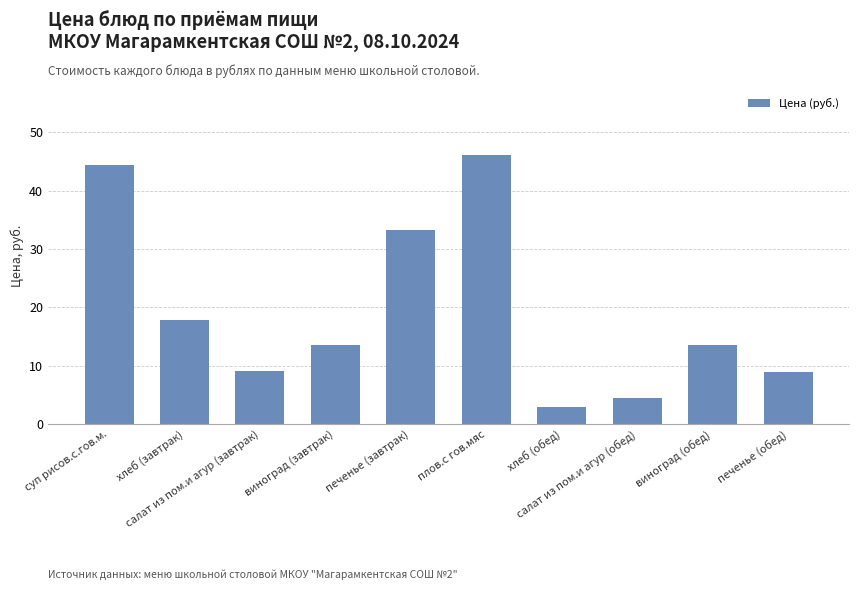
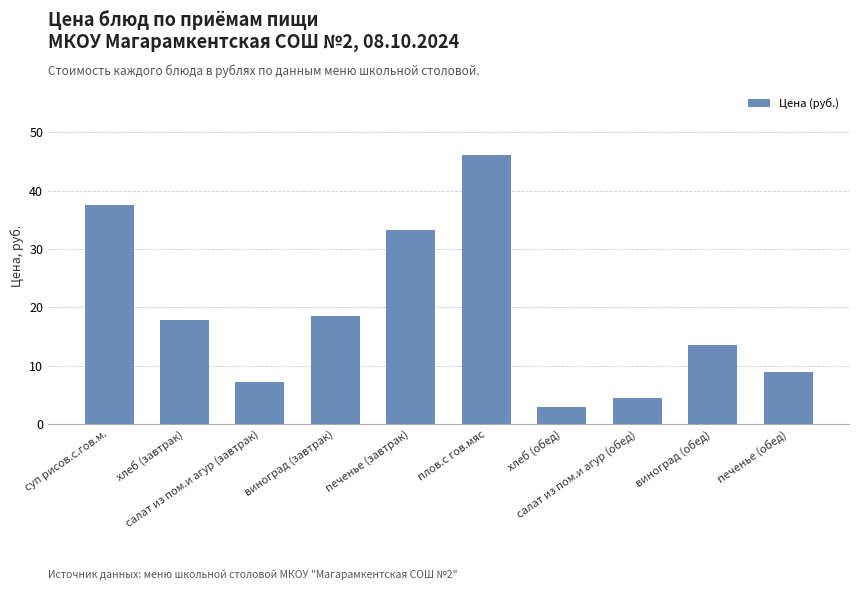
суп рисов.с.гов.м.: 44 -> 38
салат из пом.и агур (завтрак): 9 -> 7
виноград (завтрак): 14 -> 19
